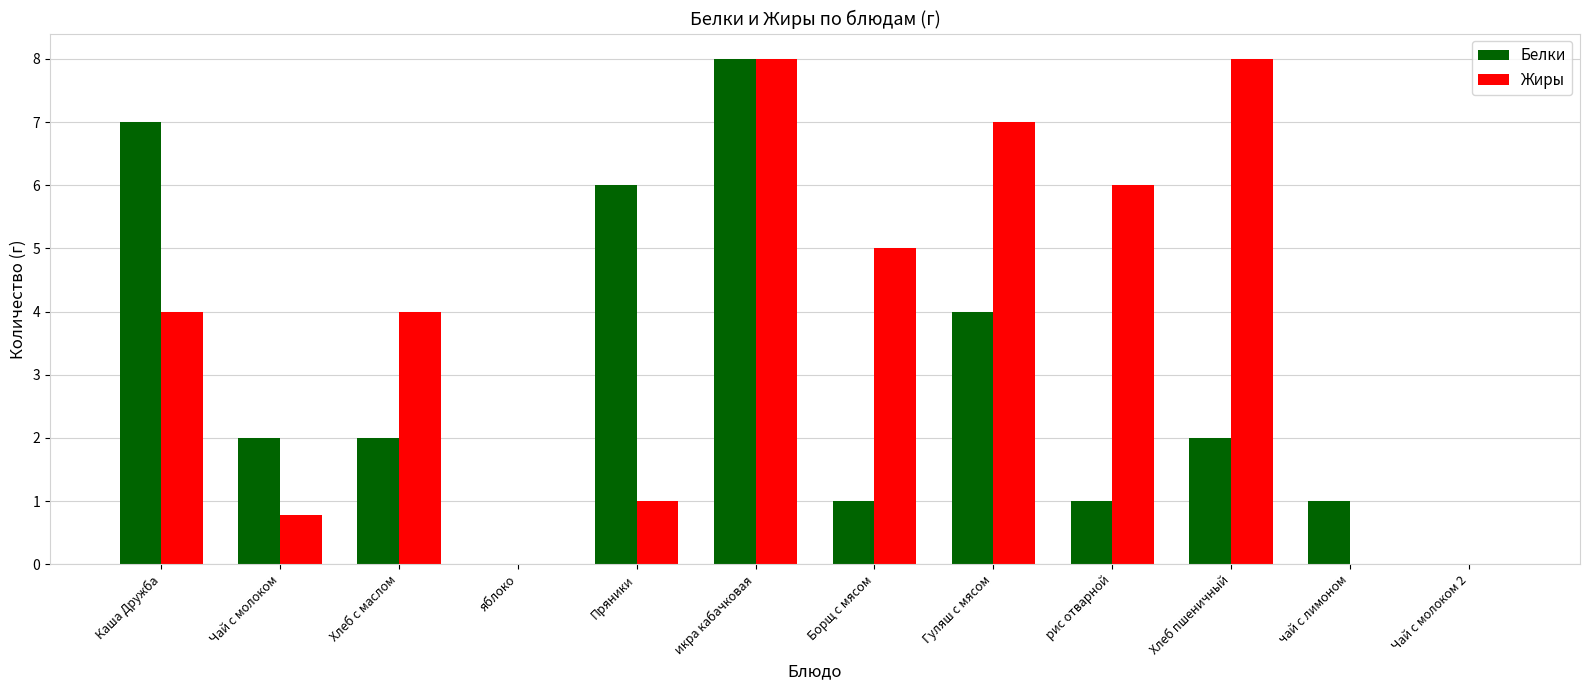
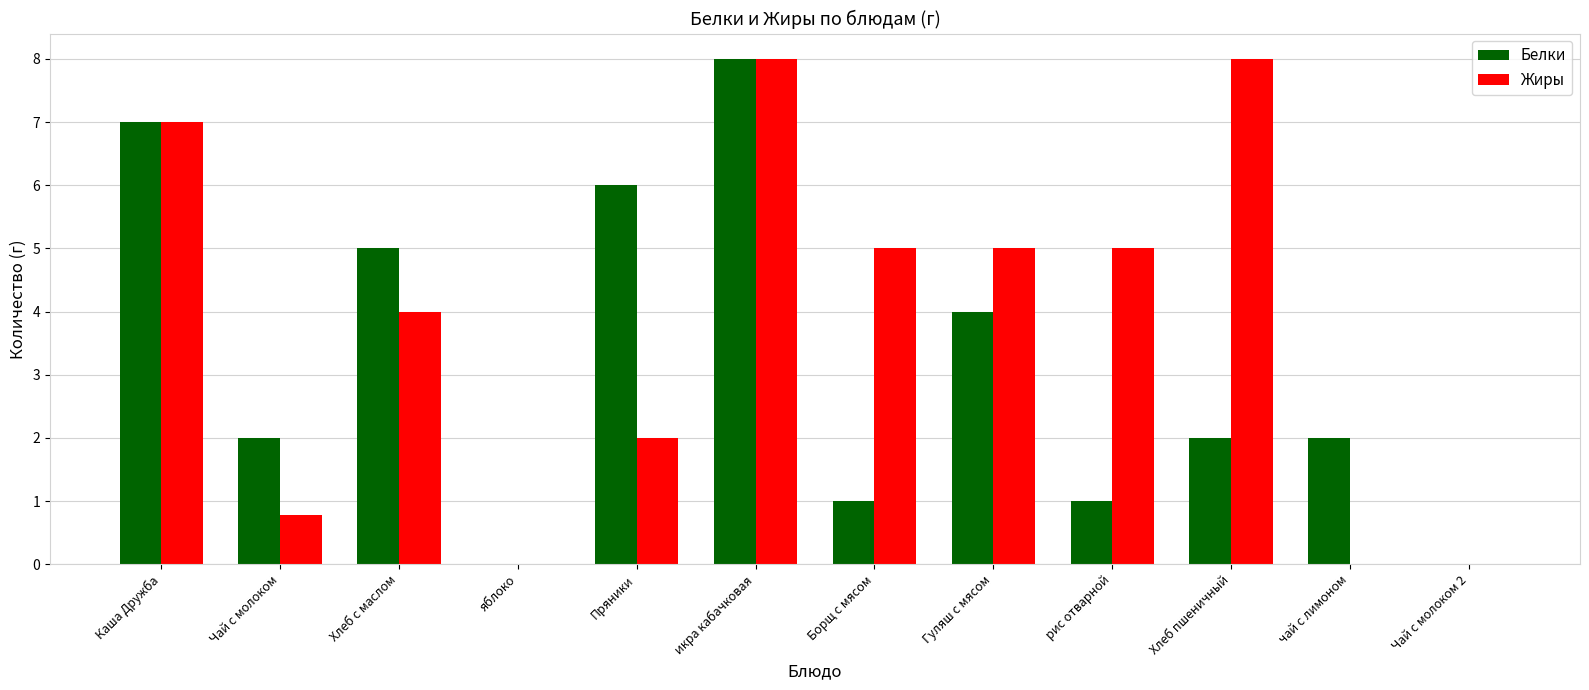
Жиры, Каша Дружба: 4 -> 7
Белки, Хлеб с маслом: 2 -> 5
Жиры, Пряники: 1 -> 2
Жиры, Гуляш с мясом: 7 -> 5
Жиры, рис отварной: 6 -> 5
Белки, чай с лимоном: 1 -> 2
